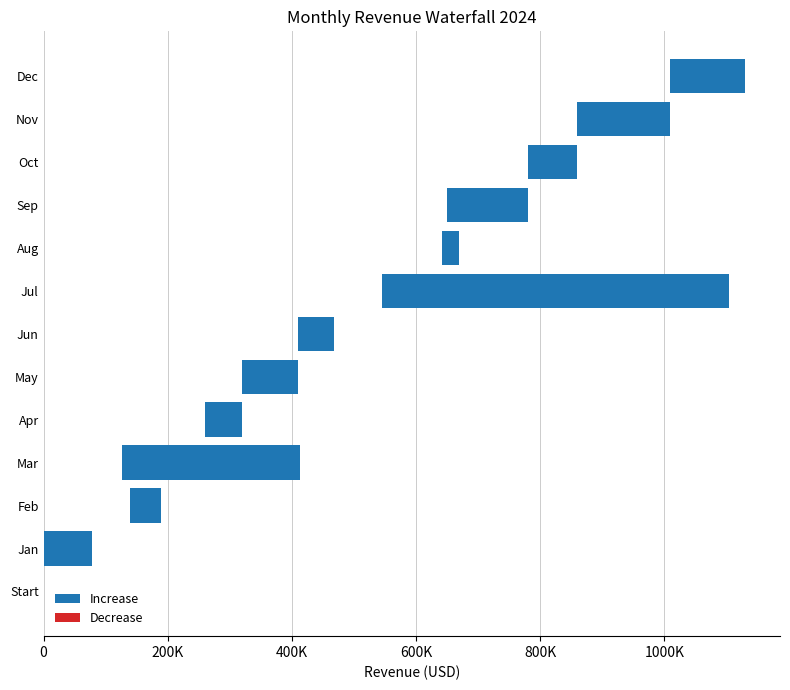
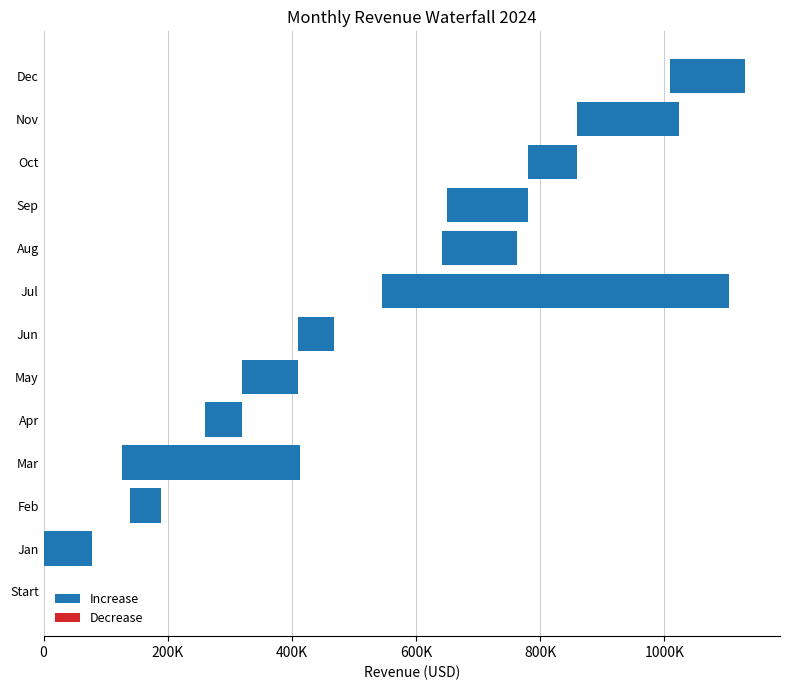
Increase, Nov: 150000 -> 160000
Increase, Aug: 30000 -> 120000
